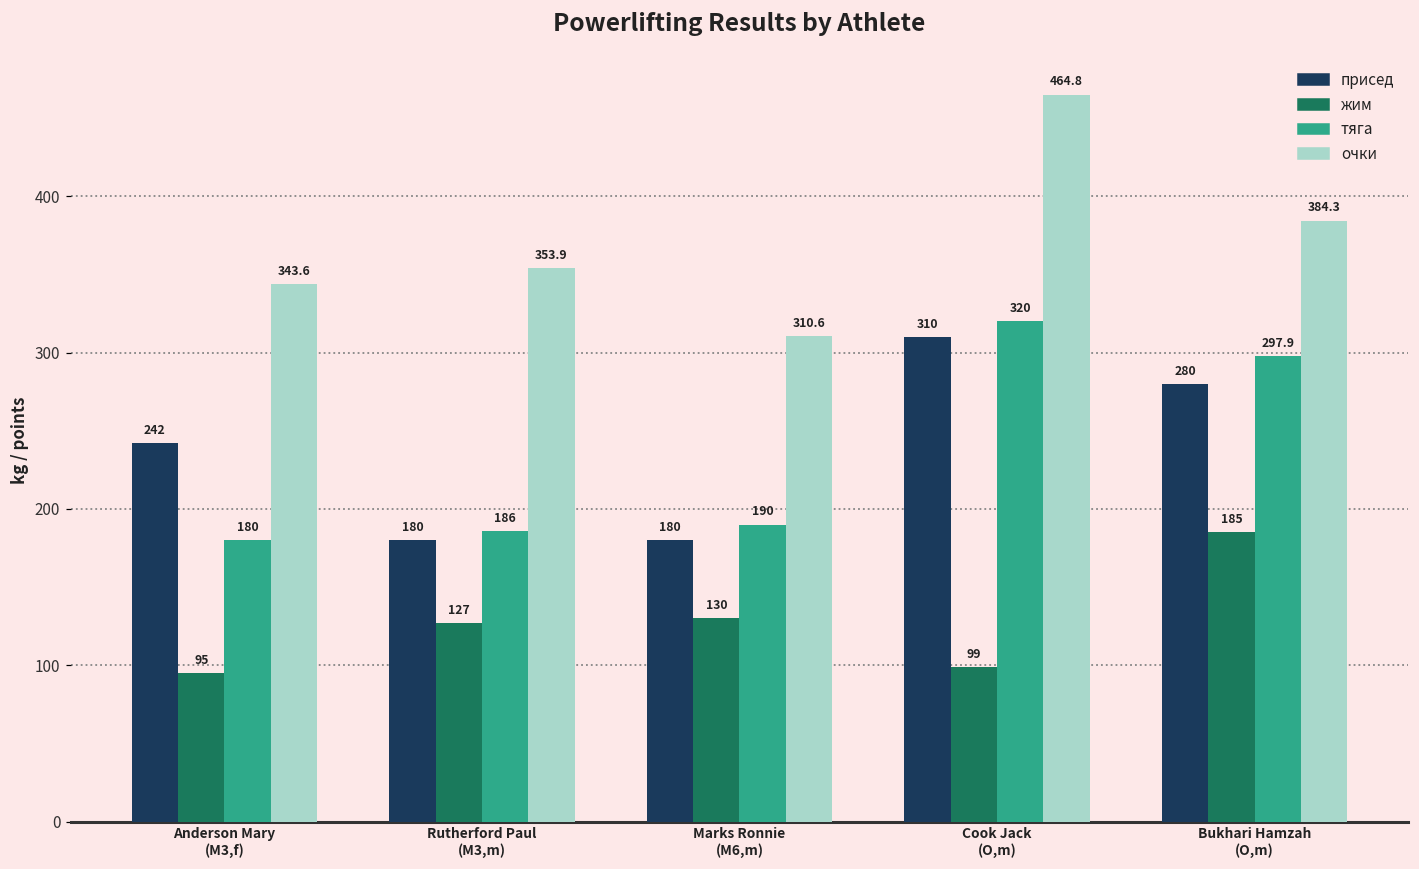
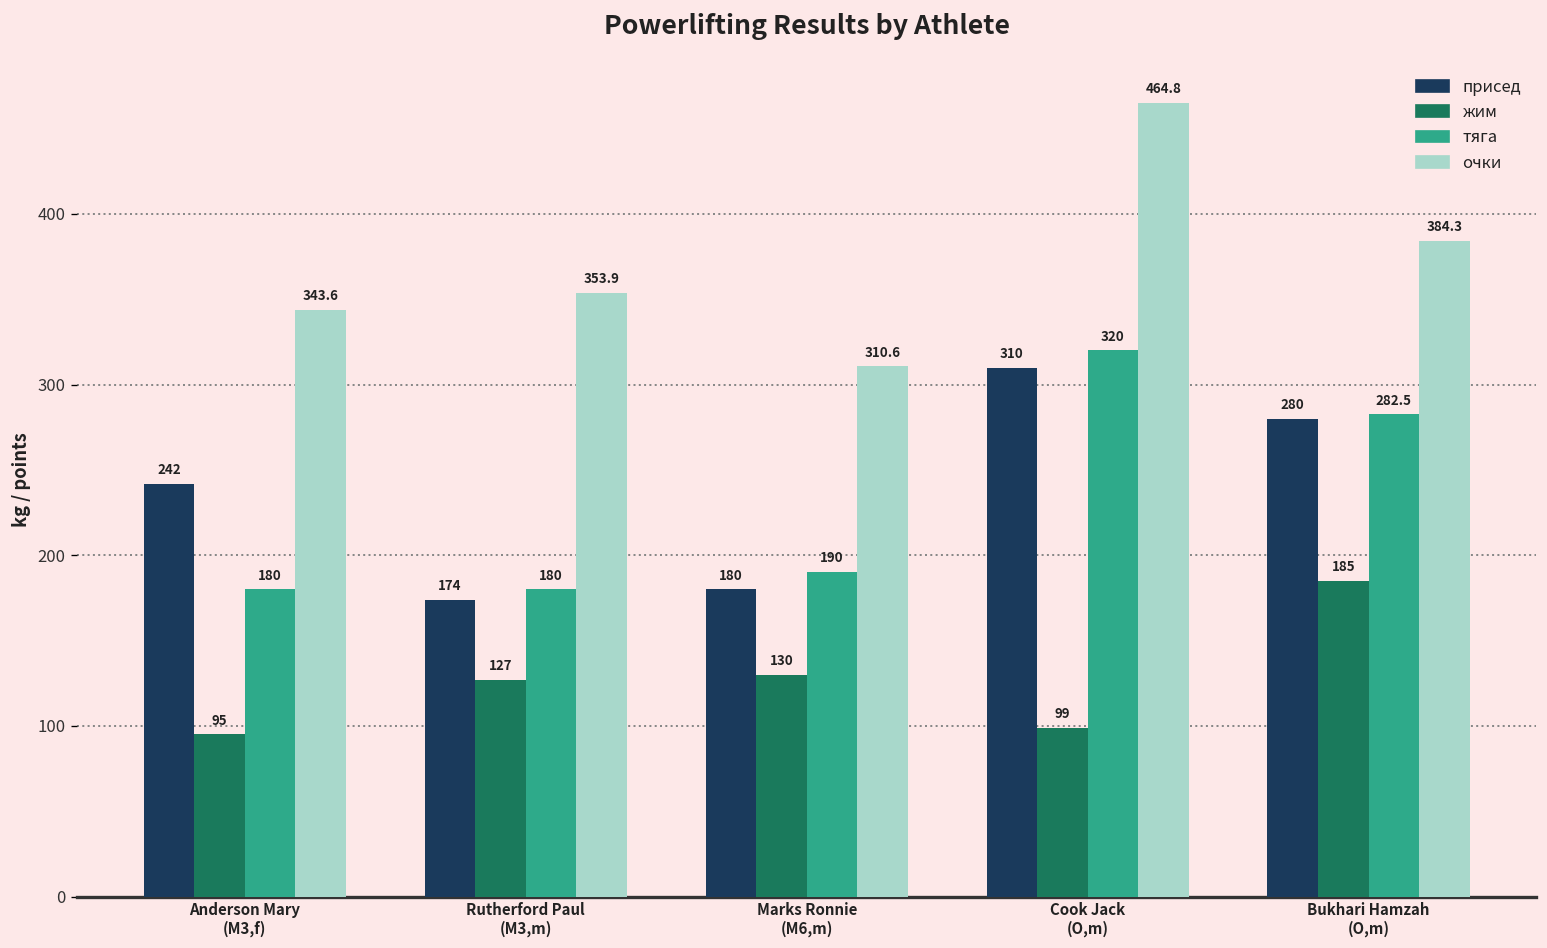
присед, Rutherford Paul (M3,m): 180 -> 174
тяга, Rutherford Paul (M3,m): 186 -> 180
тяга, Bukhari Hamzah (O,m): 297.9 -> 282.5
